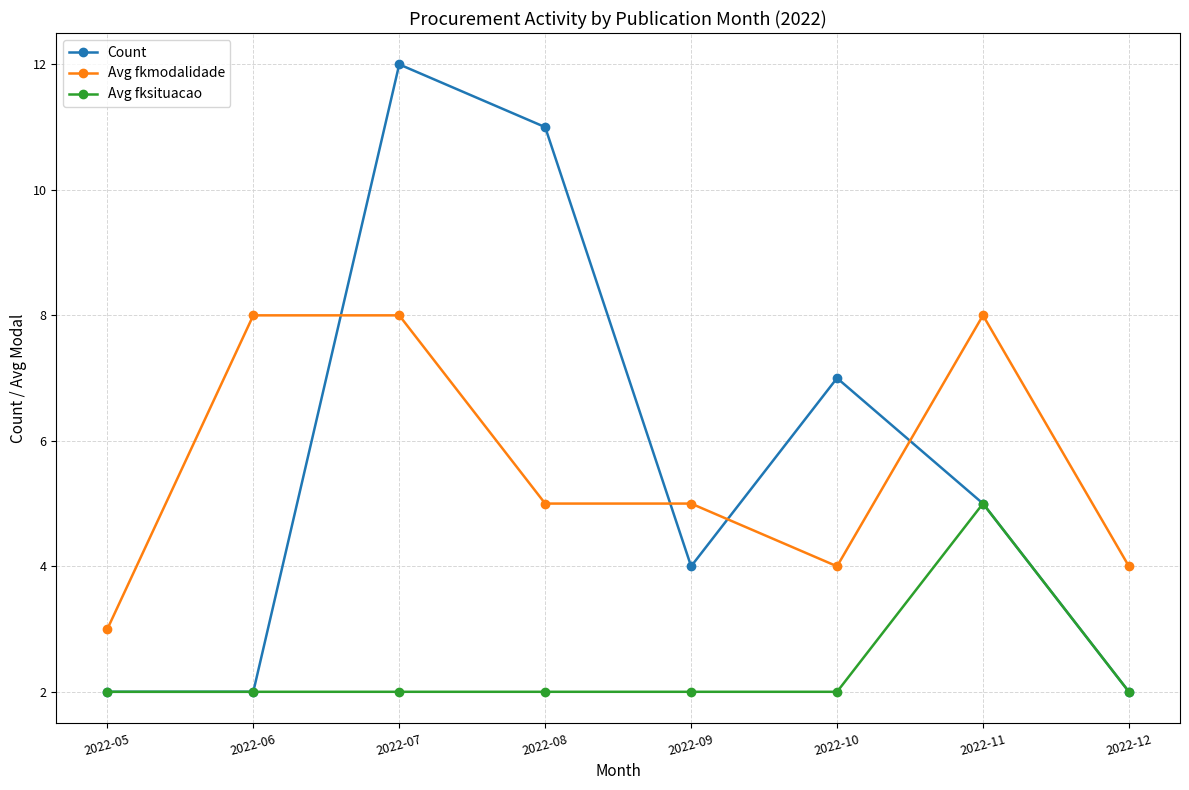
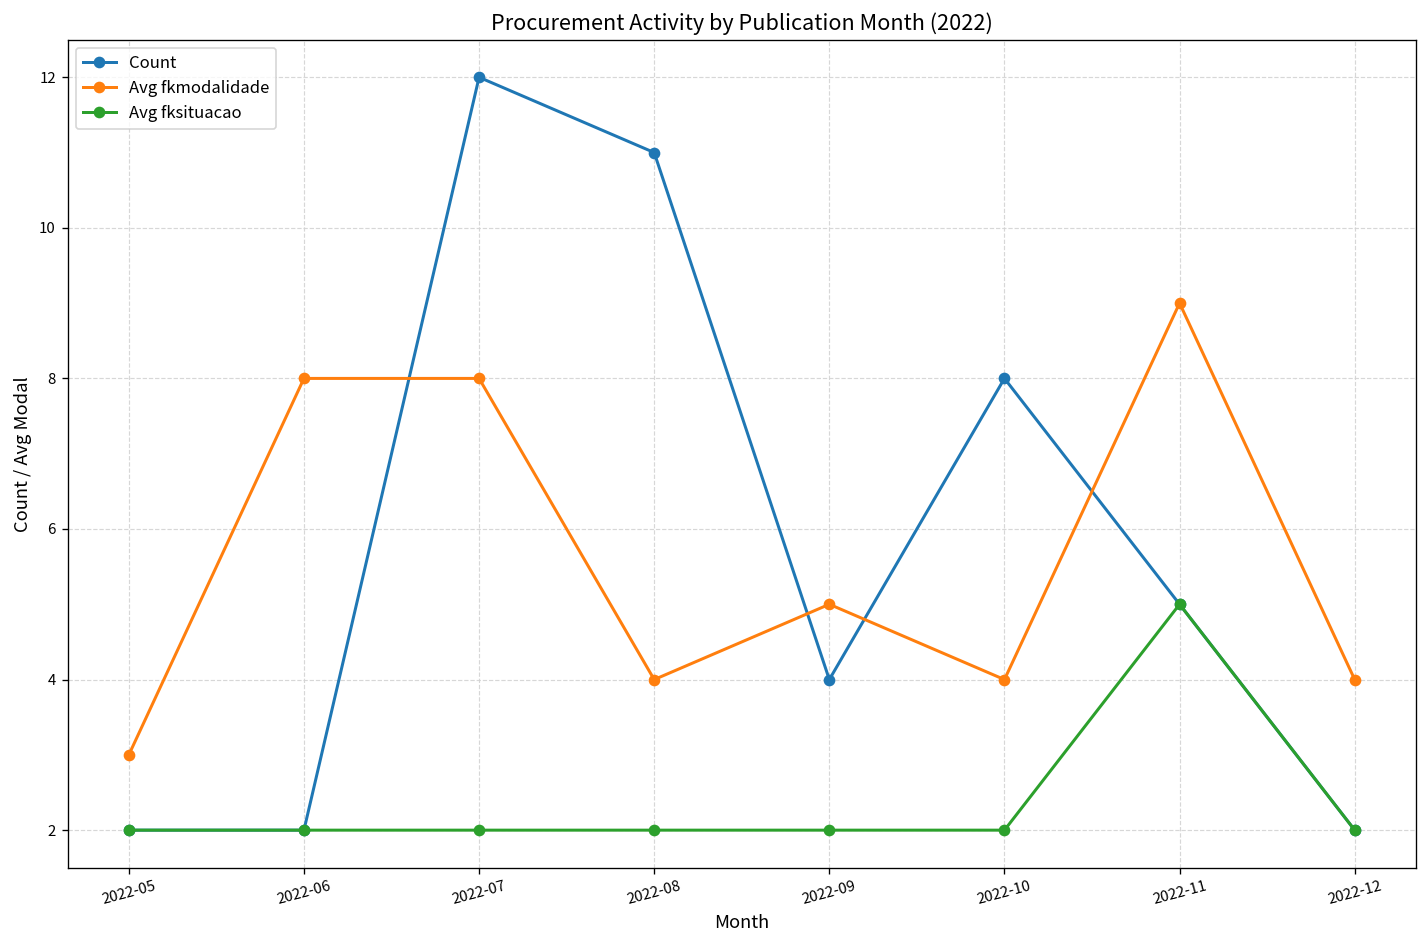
Avg fkmodalidade, 2022-08: 5 -> 4
Count, 2022-10: 7 -> 8
Avg fkmodalidade, 2022-11: 8 -> 9
